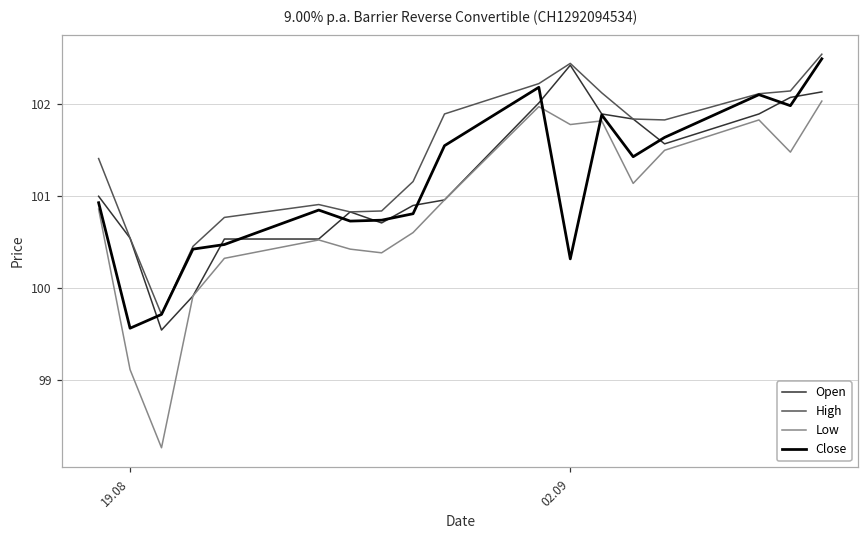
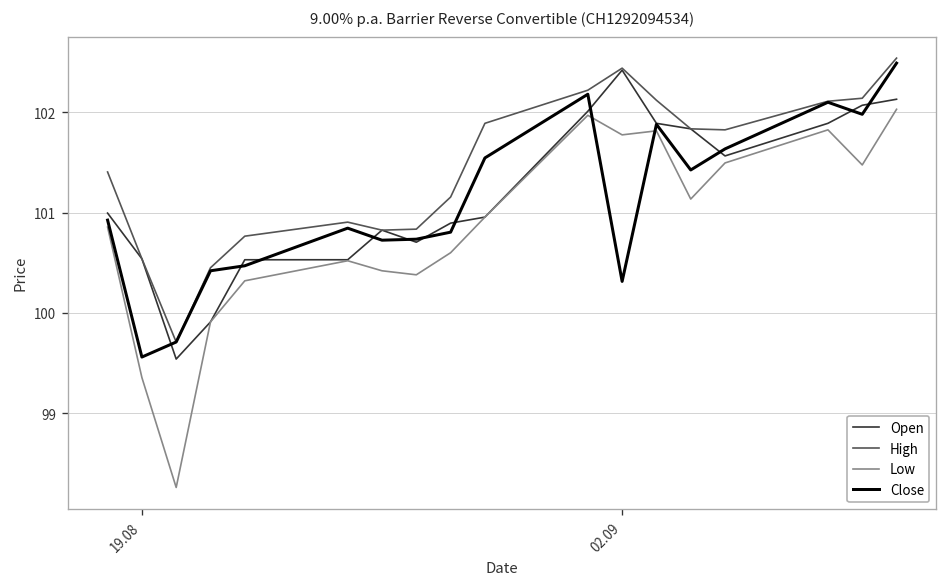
Low, 19.08: 99.1 -> 99.4
